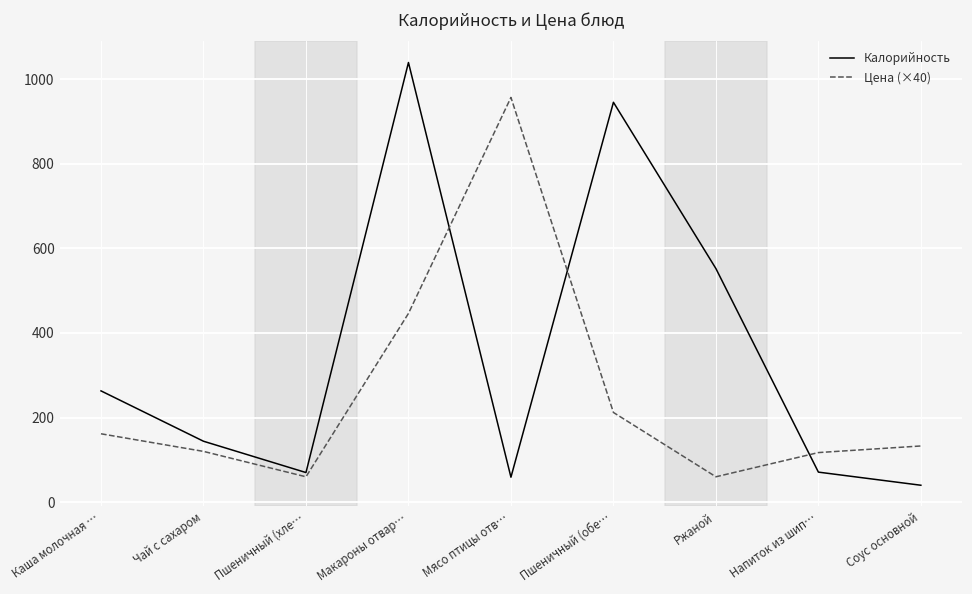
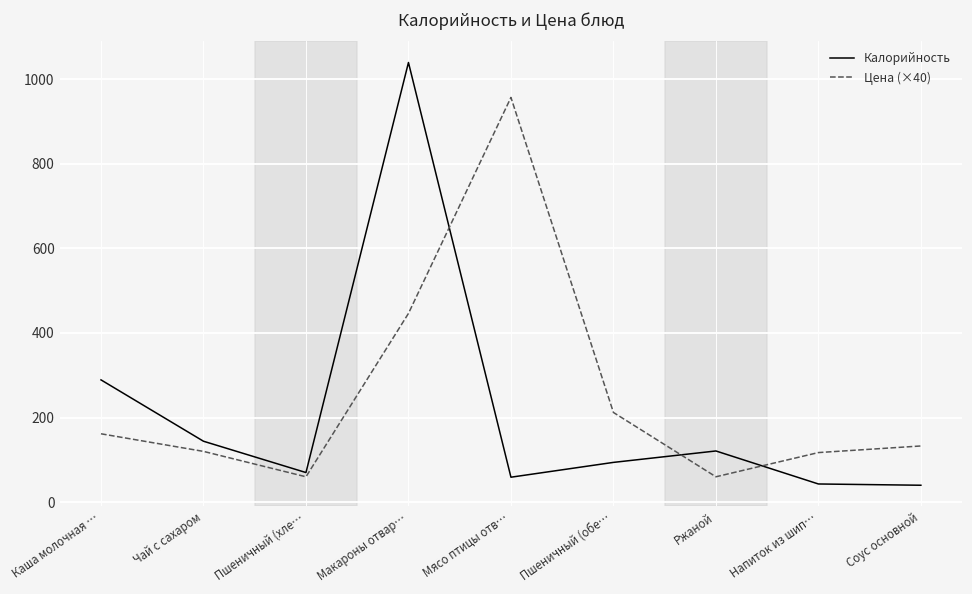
Калорийность, Каша молочная …: 260 -> 290
Калорийность, Пшеничный (обе…: 950 -> 90
Калорийность, Ржаной: 550 -> 120
Калорийность, Напиток из шип…: 70 -> 40
